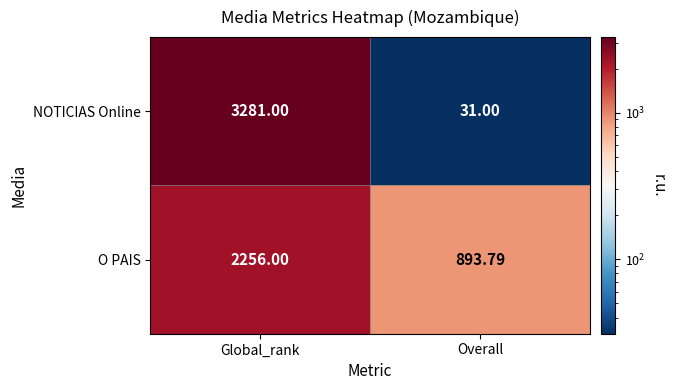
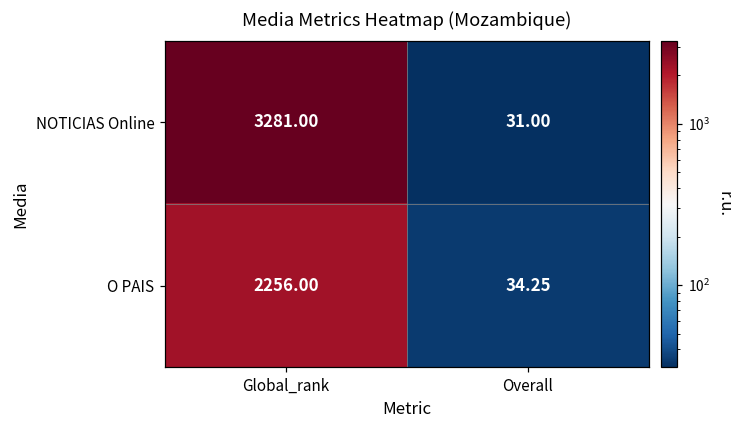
O PAIS, Overall: 893.79 -> 34.25
